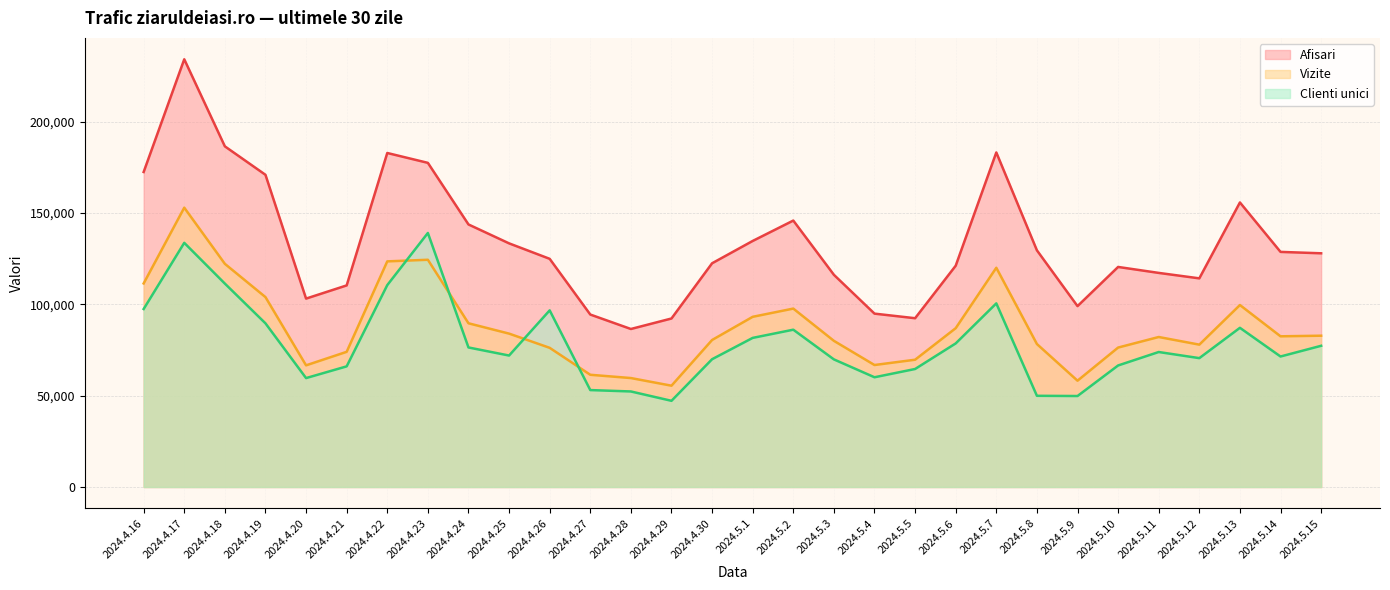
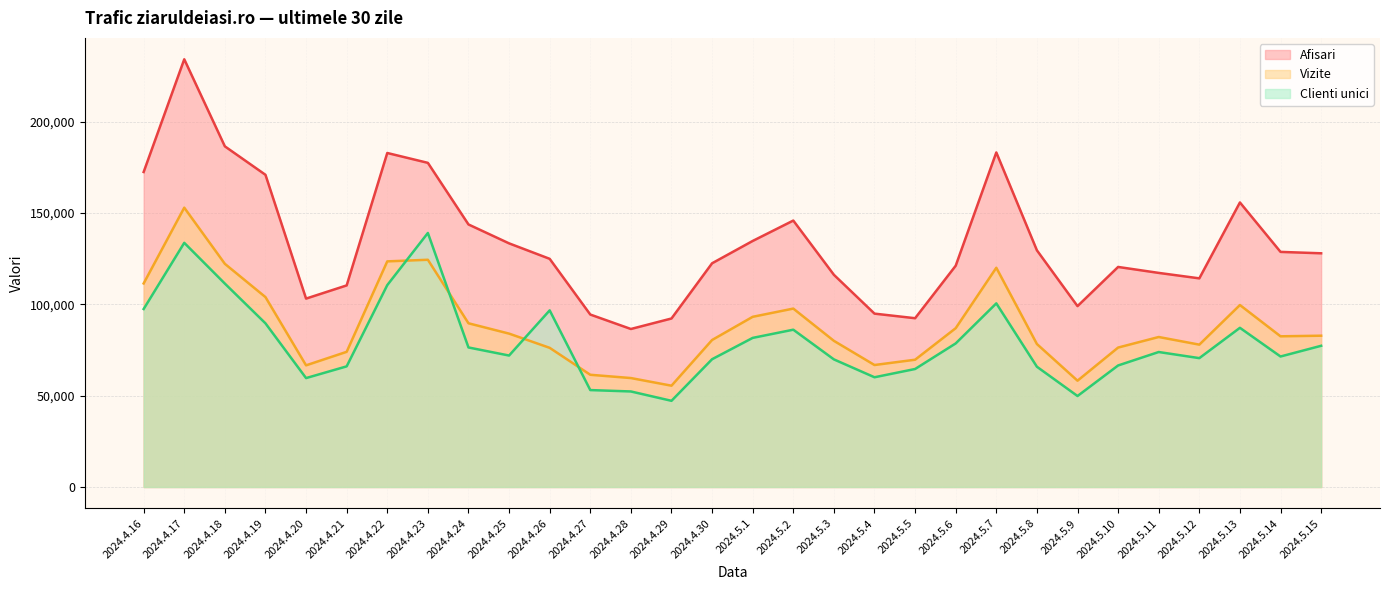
Clienti unici, 2024.5.8: 50,000 -> 66,000
